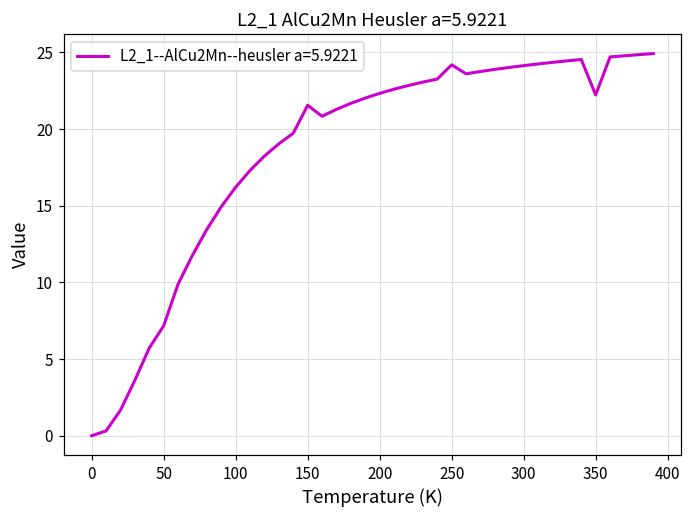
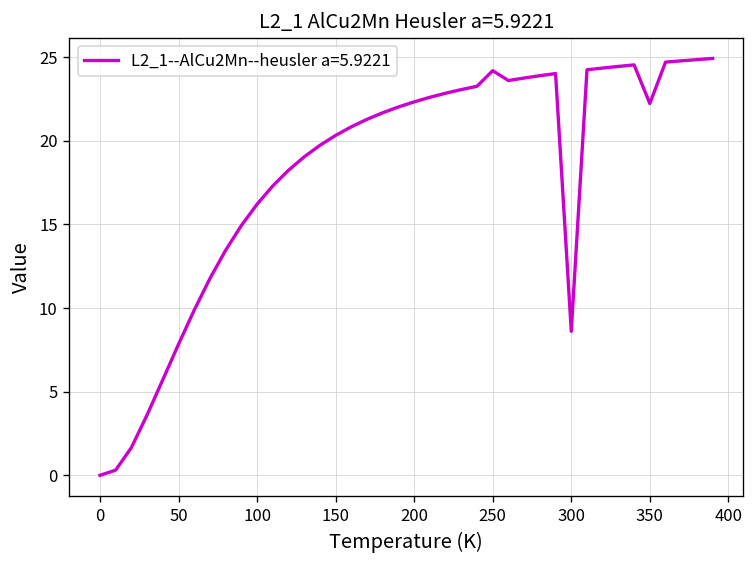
50: 7.2 -> 7.8
150: 21.6 -> 20.3
300: 24.1 -> 8.6
